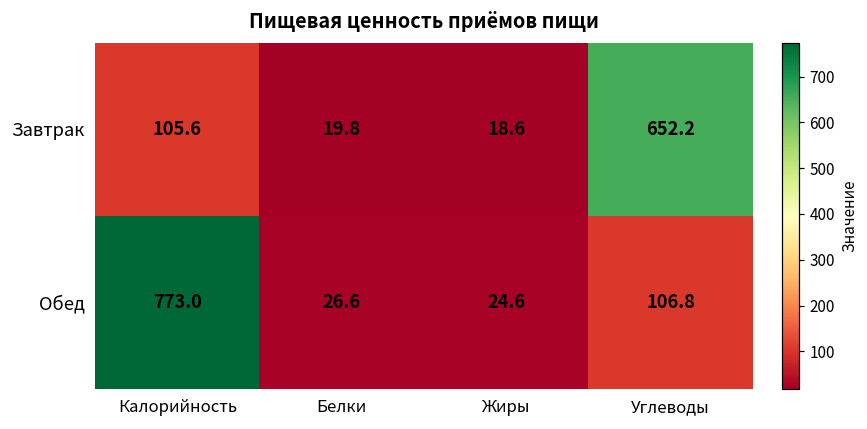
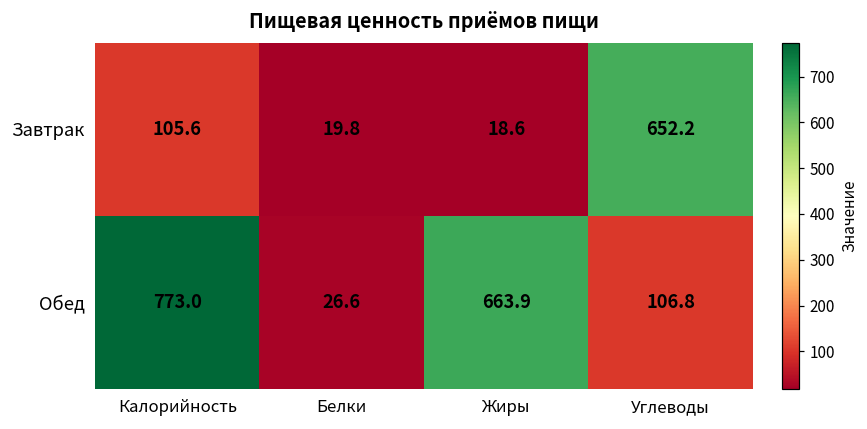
Обед, Жиры: 24.6 -> 663.9
